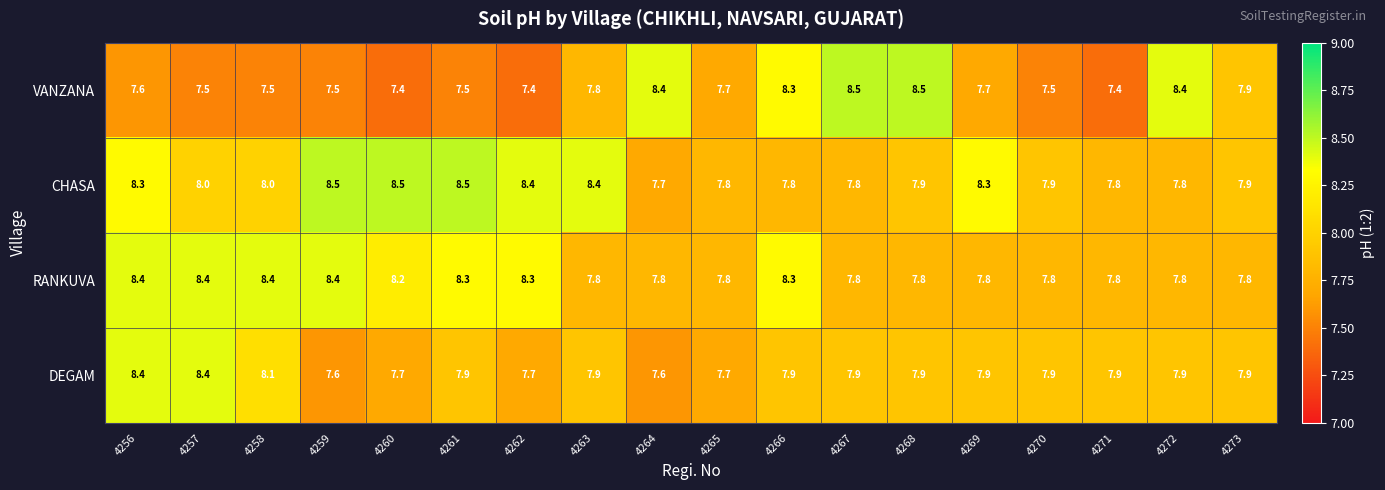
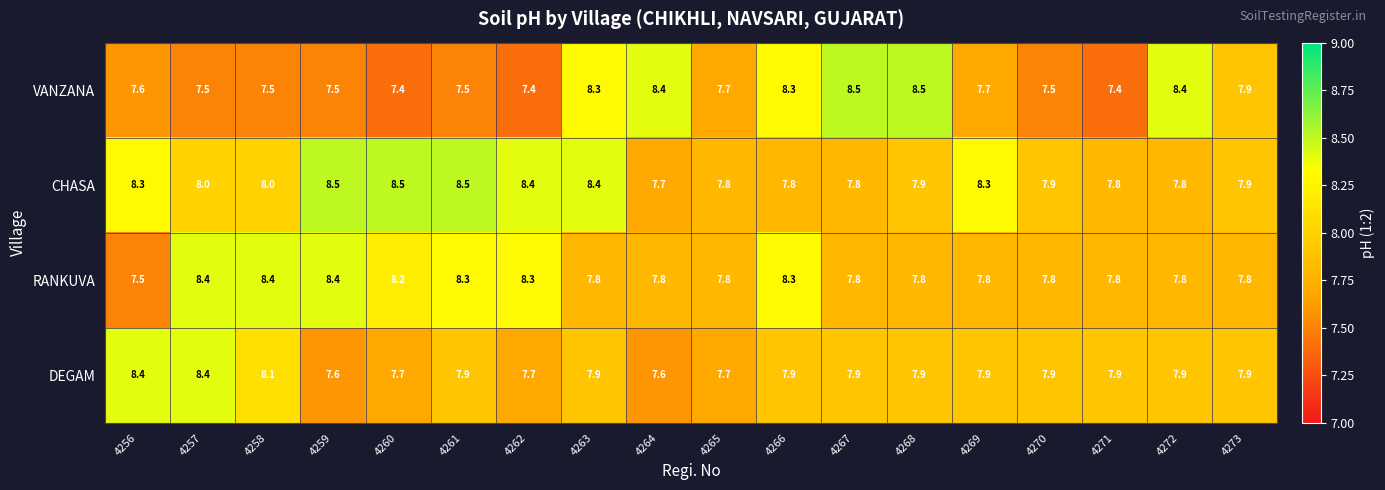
VANZANA, 4263: 7.8 -> 8.3
RANKUVA, 4256: 8.4 -> 7.5
